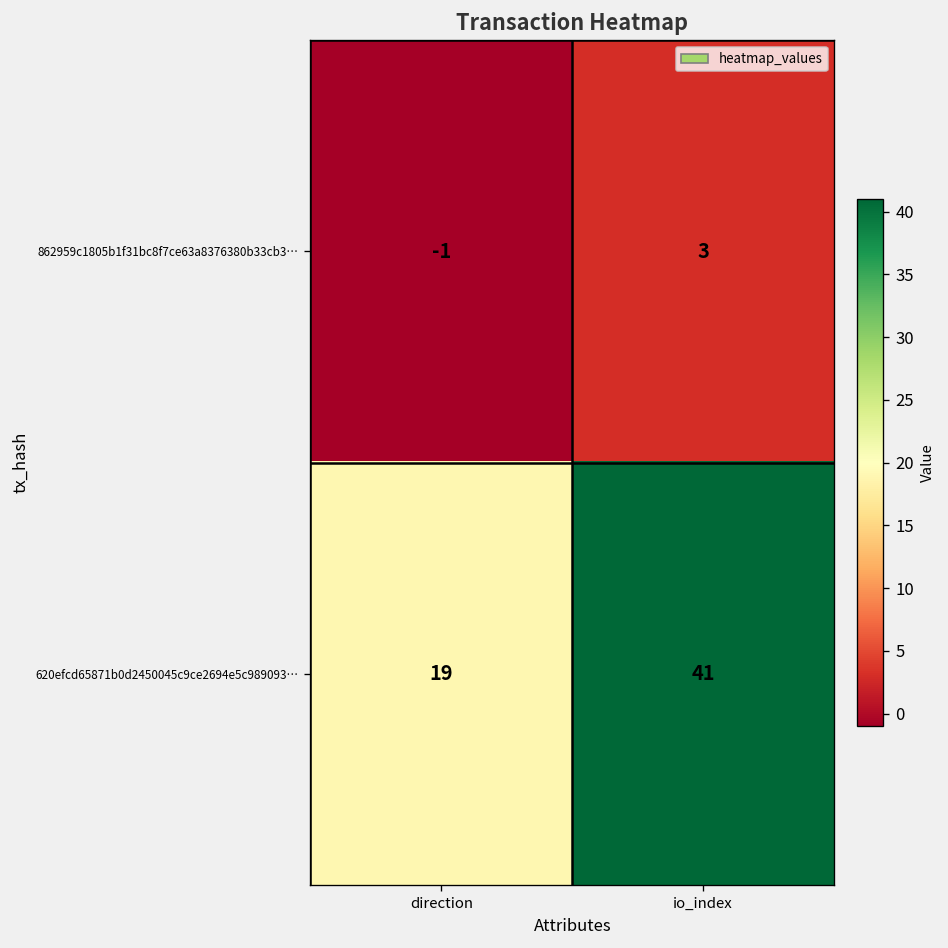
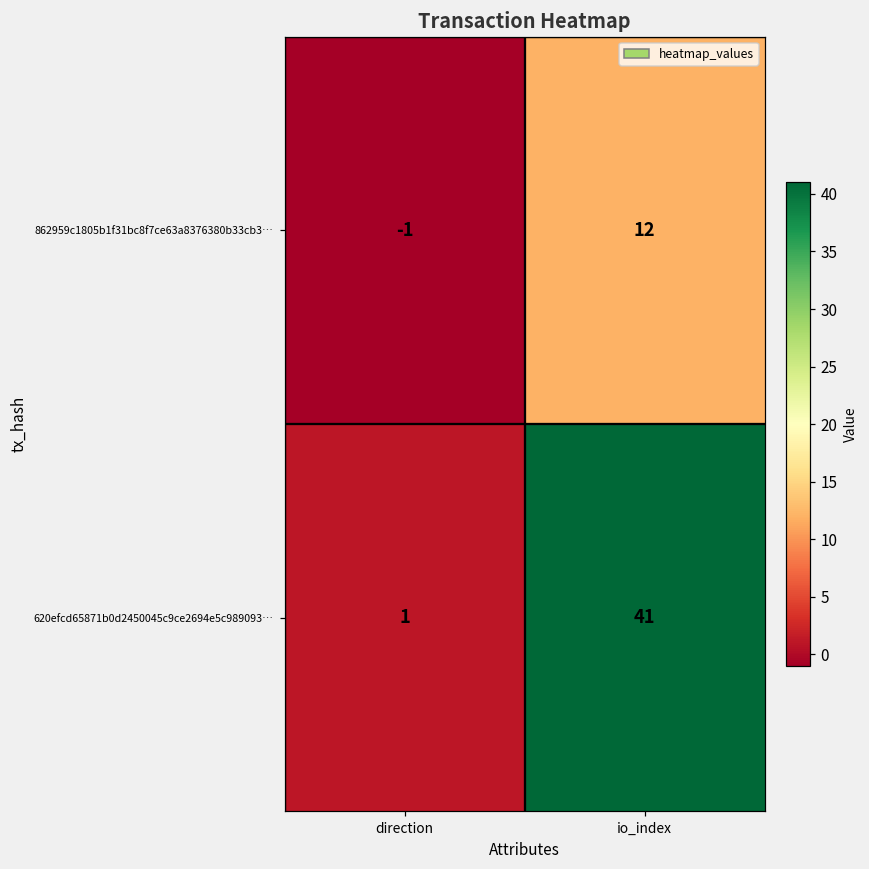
862959c1805b1f31bc8f7ce63a8376380b33cb3…, io_index: 3 -> 12
620efcd65871b0d2450045c9ce2694e5c989093…, direction: 19 -> 1
